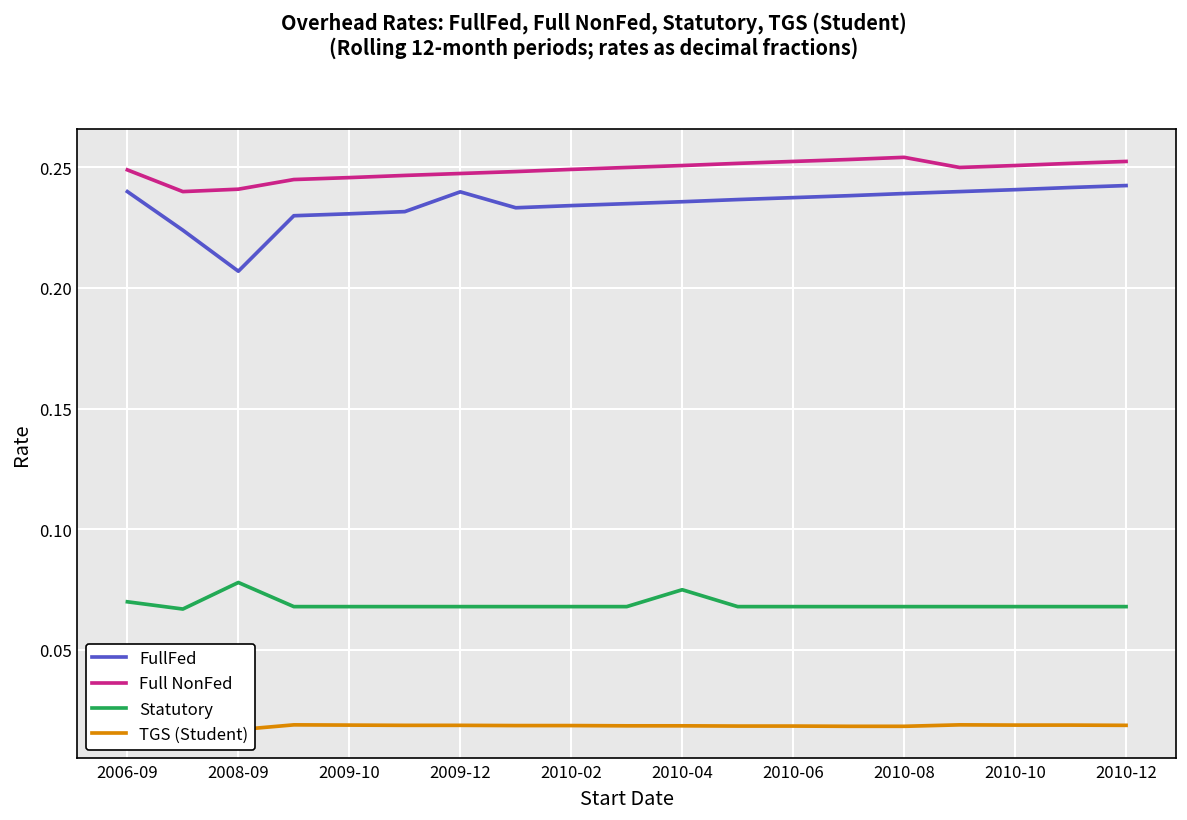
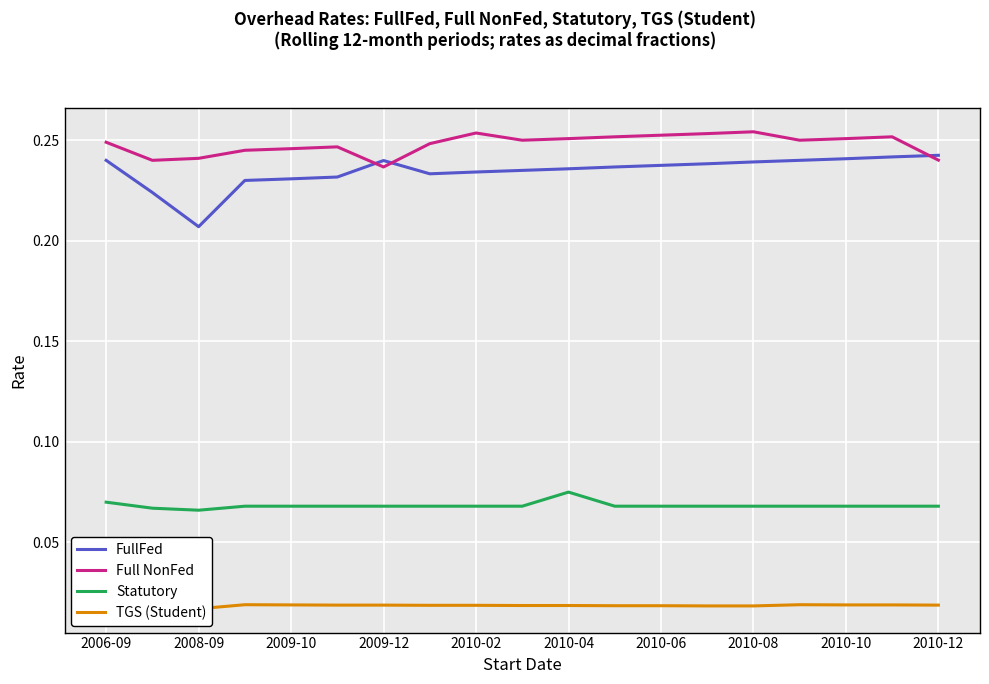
Statutory, 2008-09: 0.078 -> 0.066
Full NonFed, 2009-12: 0.248 -> 0.237
Full NonFed, 2010-02: 0.249 -> 0.254
Full NonFed, 2010-12: 0.253 -> 0.240
